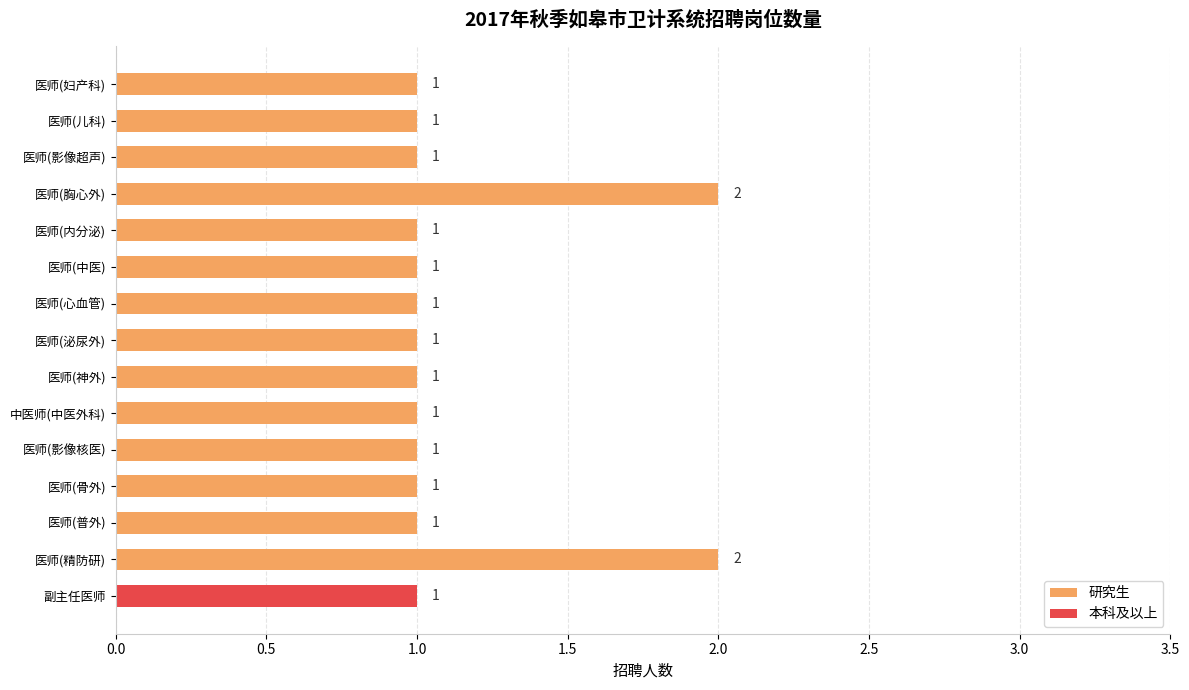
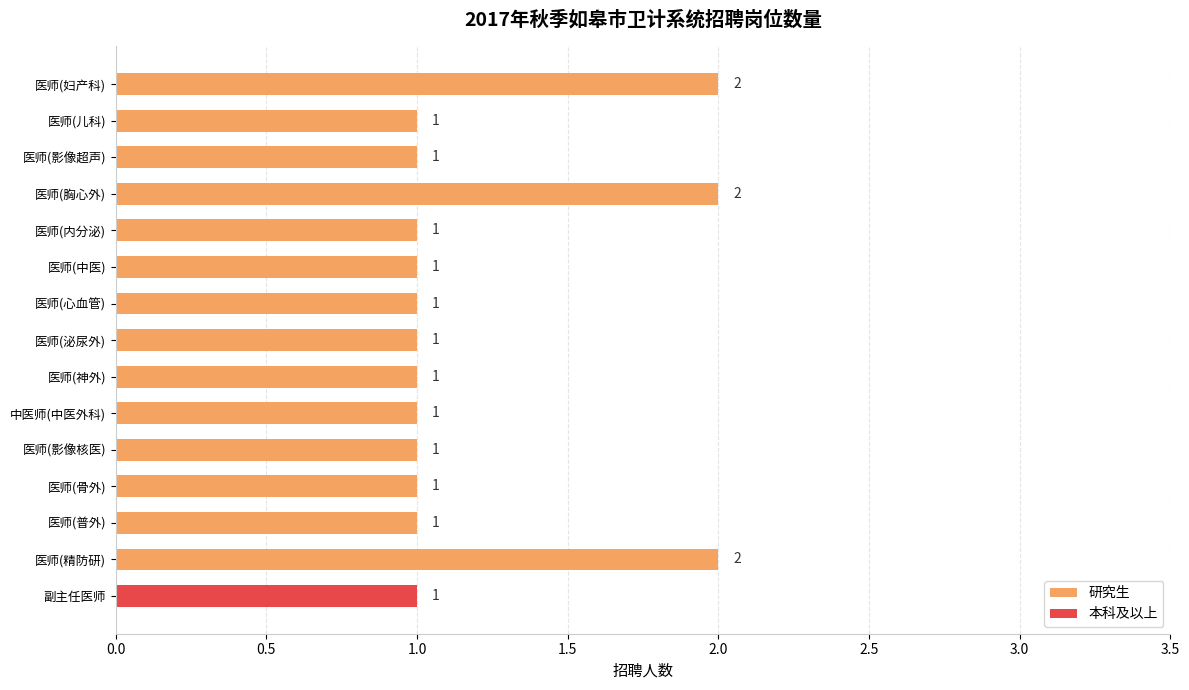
研究生, 医师(妇产科): 1 -> 2
